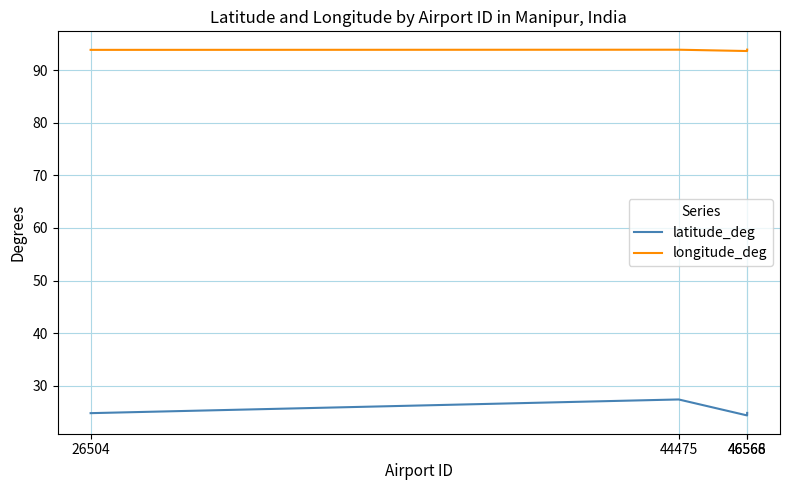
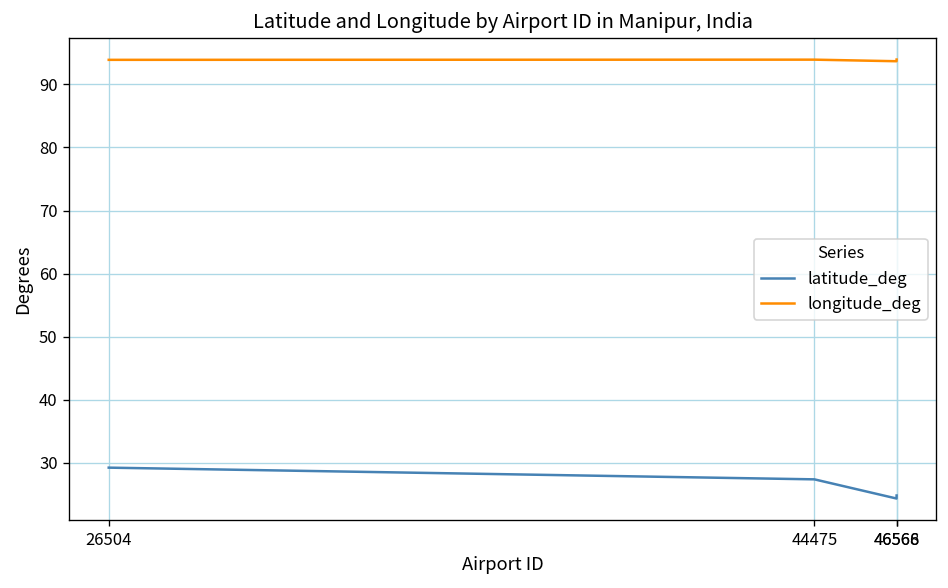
latitude_deg, 26504: 25 -> 29
